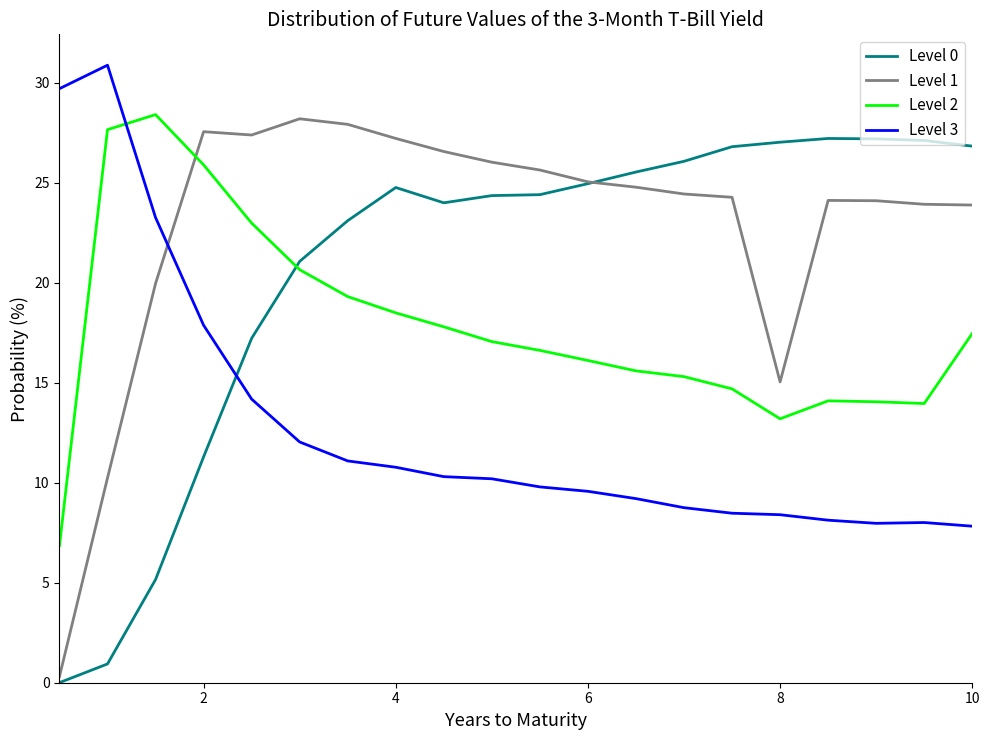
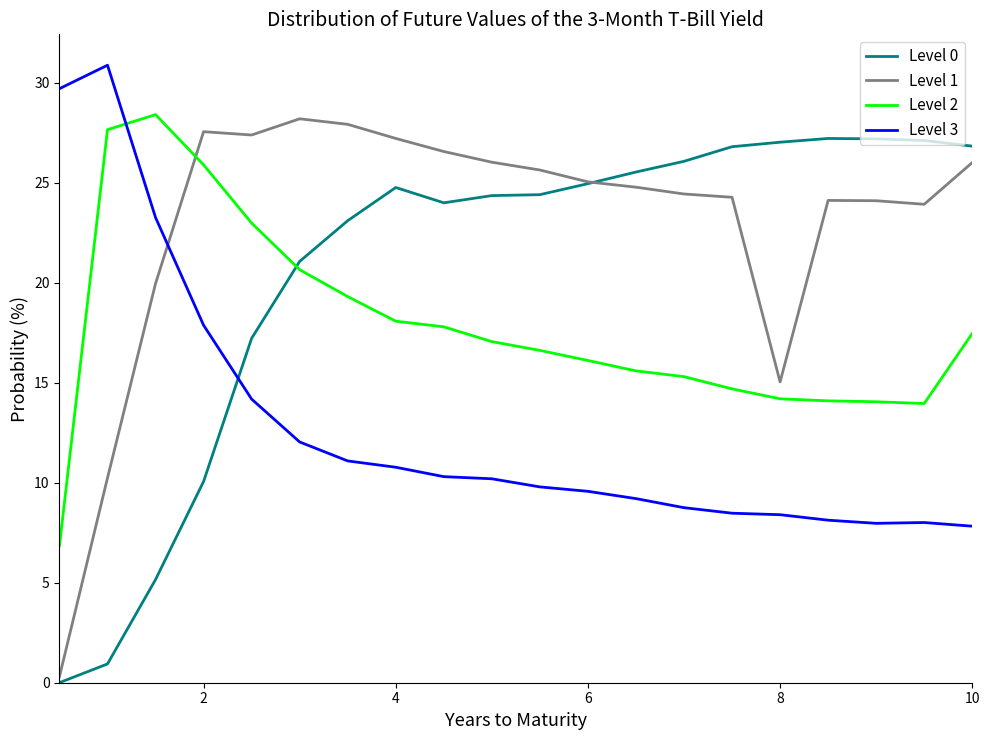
Level 0, 2: 11.3 -> 10.1
Level 2, 4: 18.5 -> 18.1
Level 2, 8: 13.2 -> 14.2
Level 1, 10: 23.9 -> 26.0
